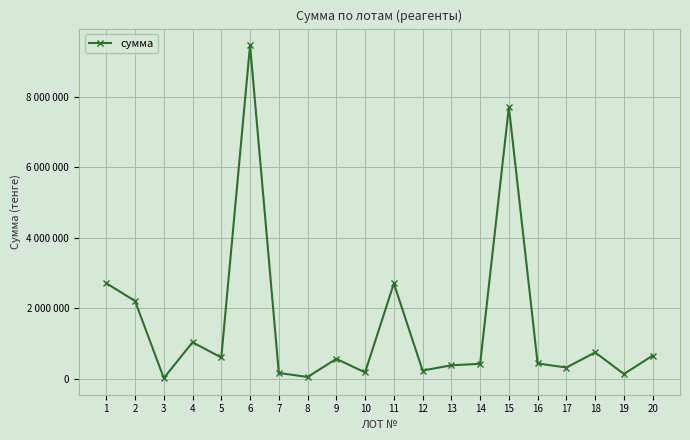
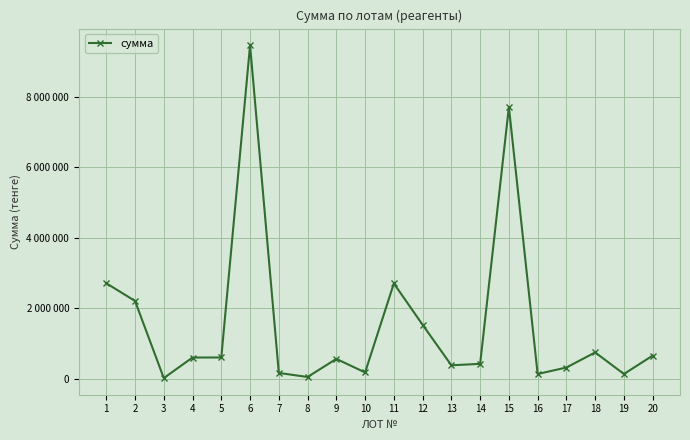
4: 1000000 -> 600000
12: 200000 -> 1500000
16: 400000 -> 100000
